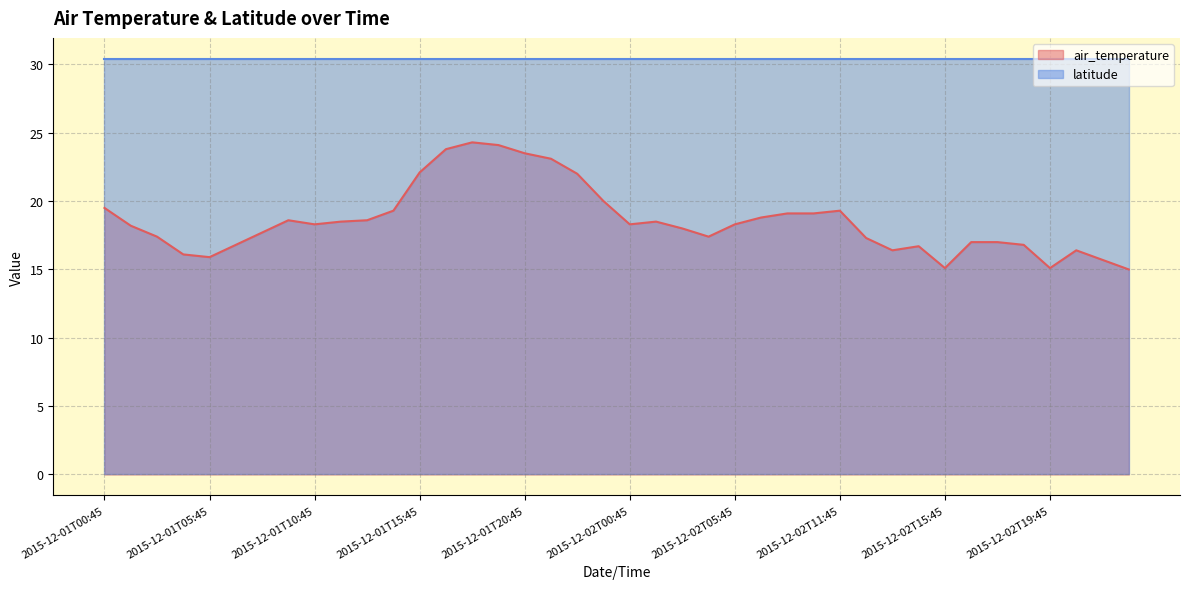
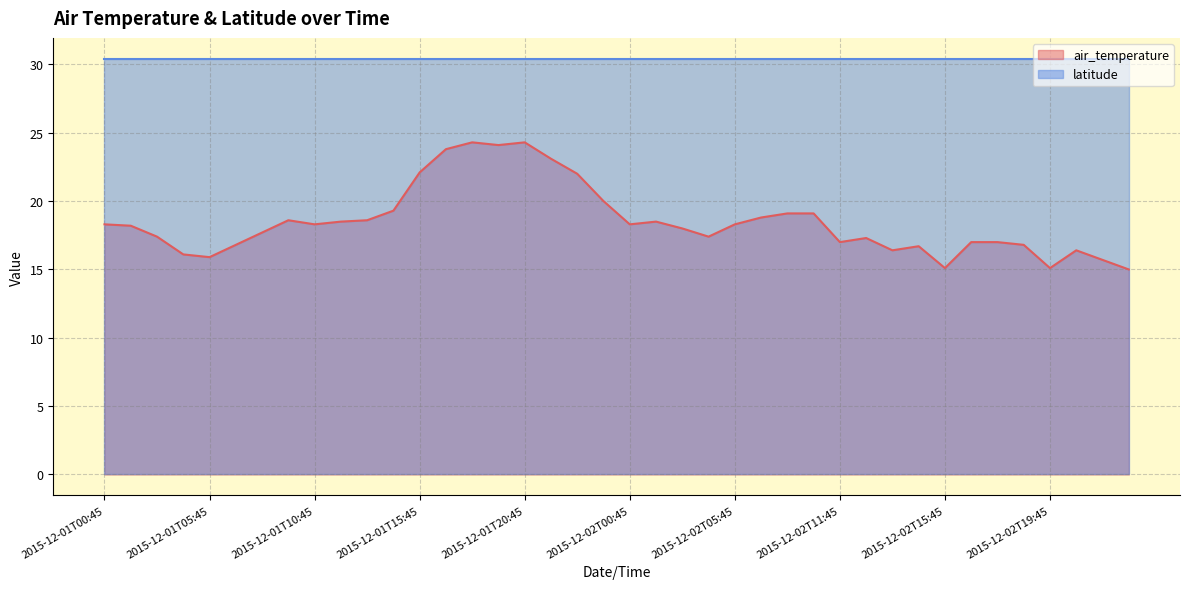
air_temperature, 2015-12-01T00:45: 19.5 -> 18.3
air_temperature, 2015-12-01T20:45: 23.5 -> 24.3
air_temperature, 2015-12-02T11:45: 19.3 -> 17.0
